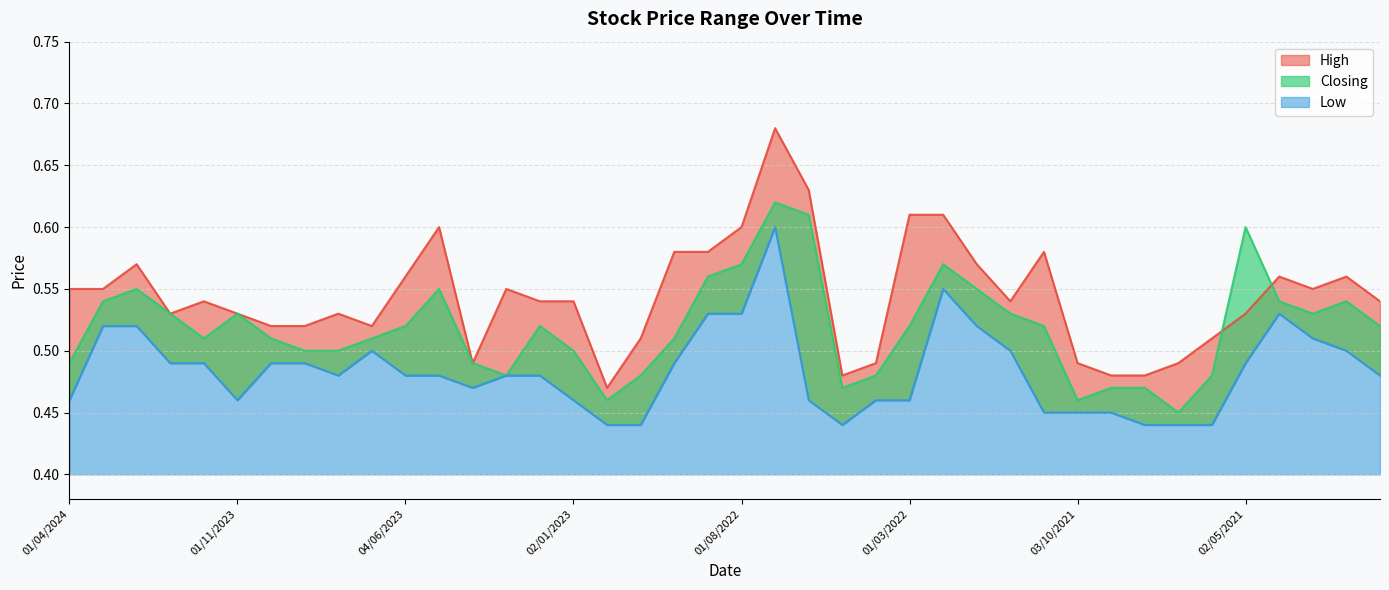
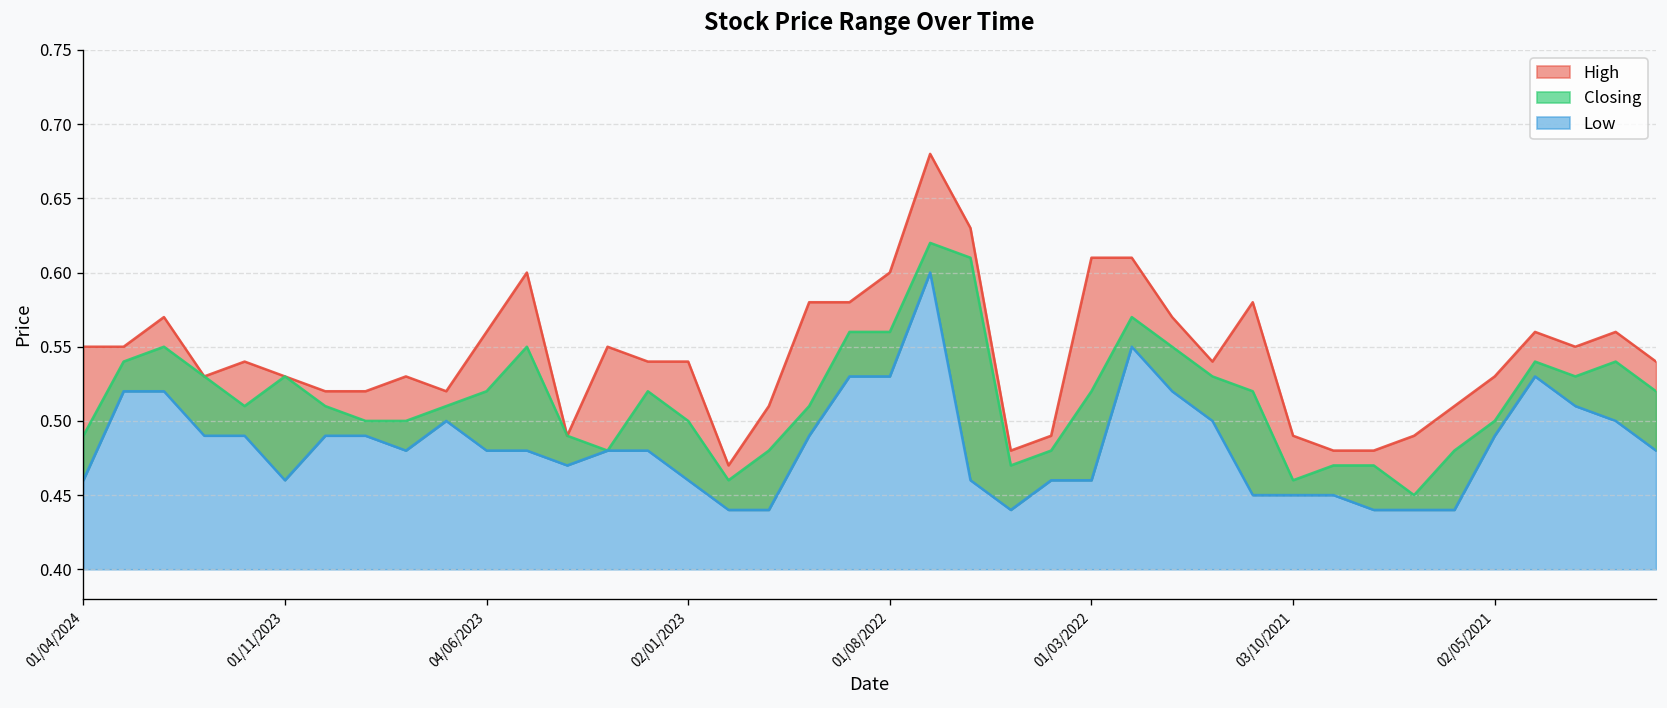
Closing, 01/08/2022: 0.57 -> 0.56
Closing, 02/05/2021: 0.6 -> 0.5
